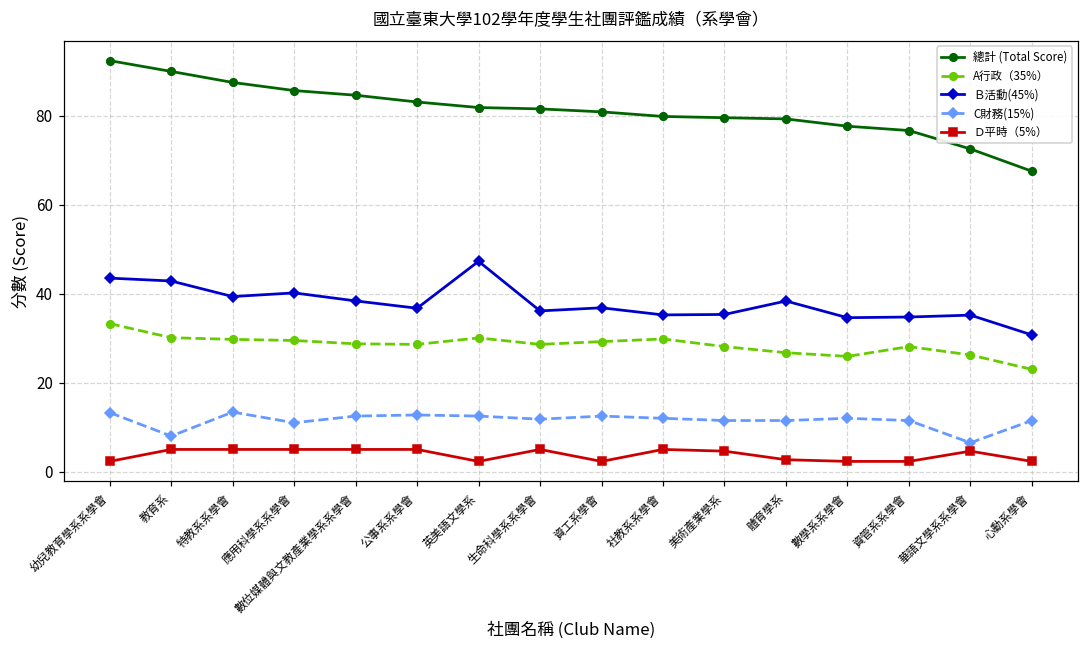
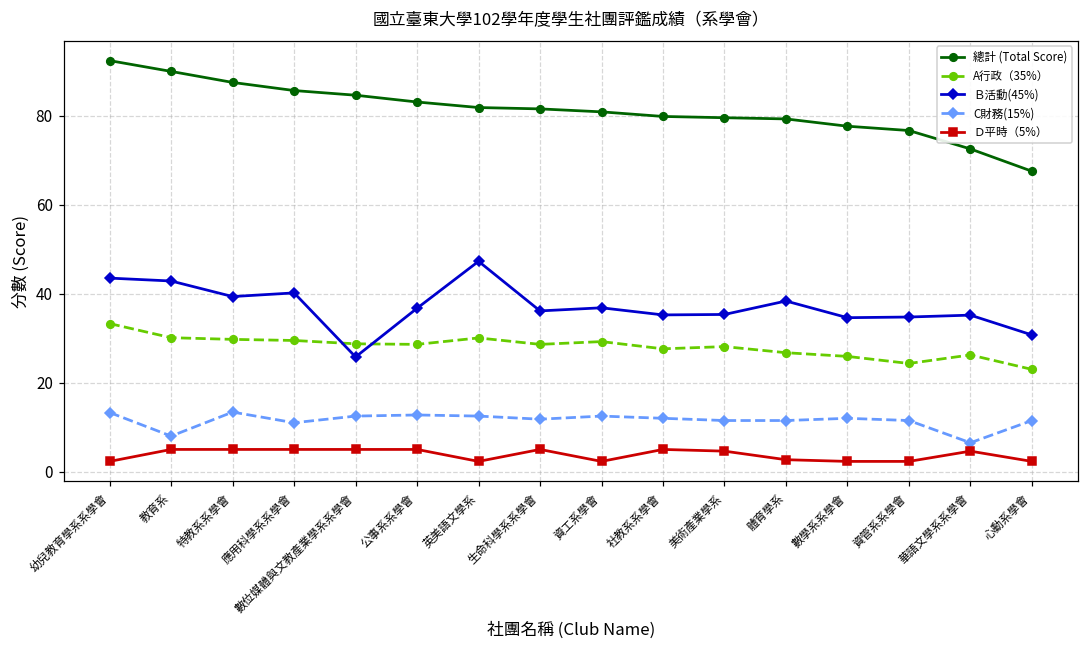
Ｂ活動(45%), 數位媒體與文教產業學系系學會: 38 -> 26
A行政（35%）, 社教系系學會: 30 -> 28
A行政（35%）, 資管系系學會: 28 -> 24
